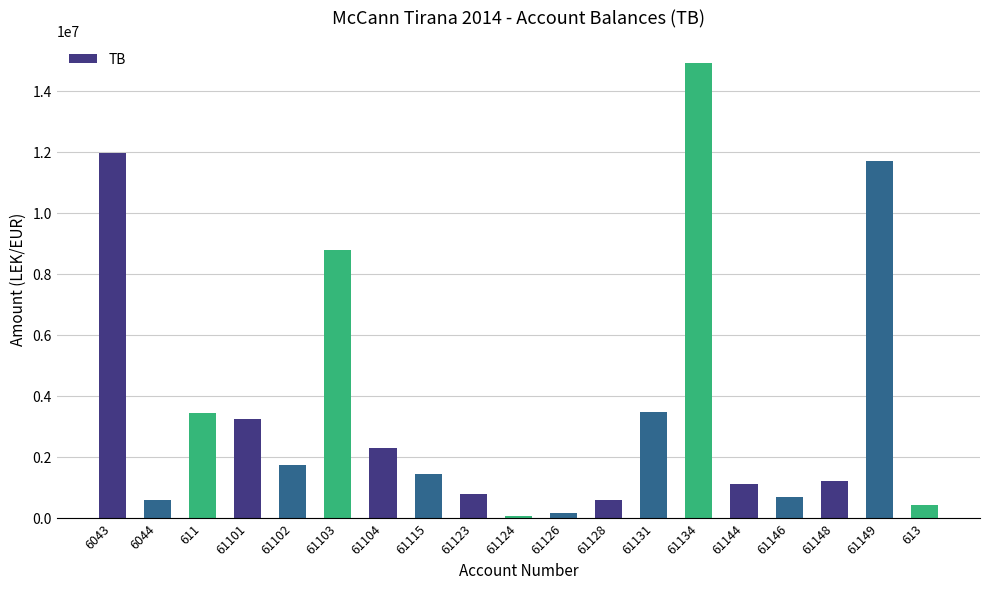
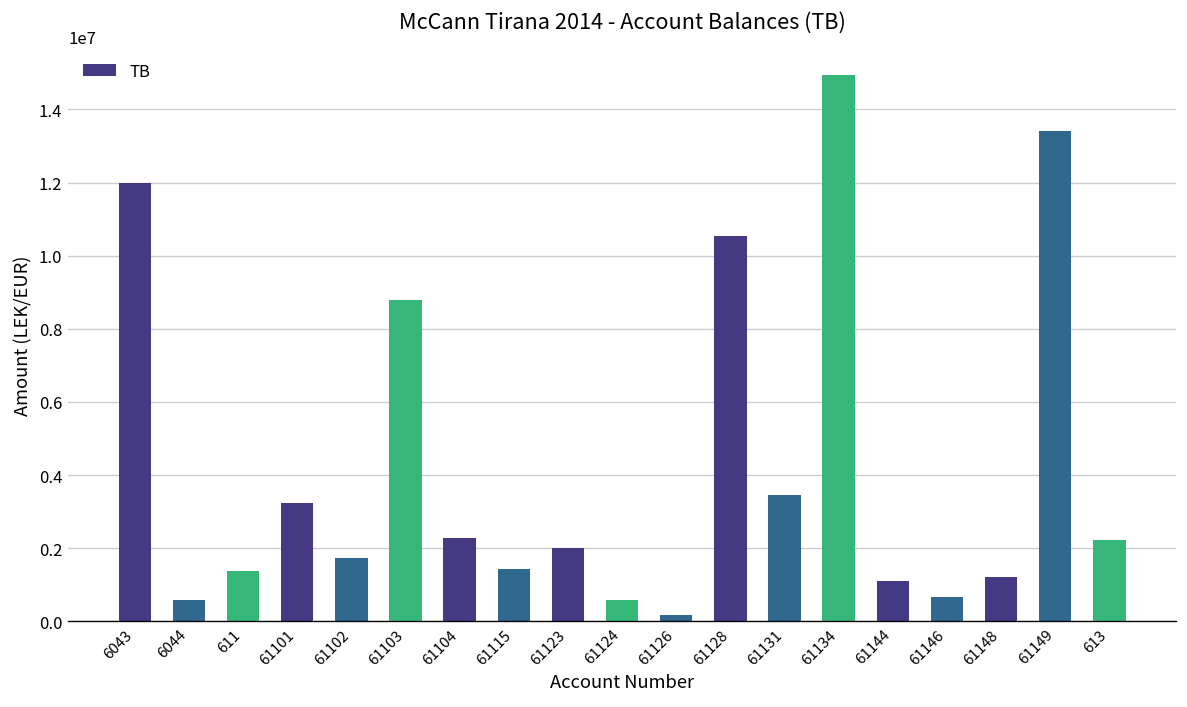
611: 3400000 -> 1400000
61123: 800000 -> 2000000
61124: 100000 -> 600000
61128: 600000 -> 10500000
61149: 11700000 -> 13400000
613: 400000 -> 2200000
